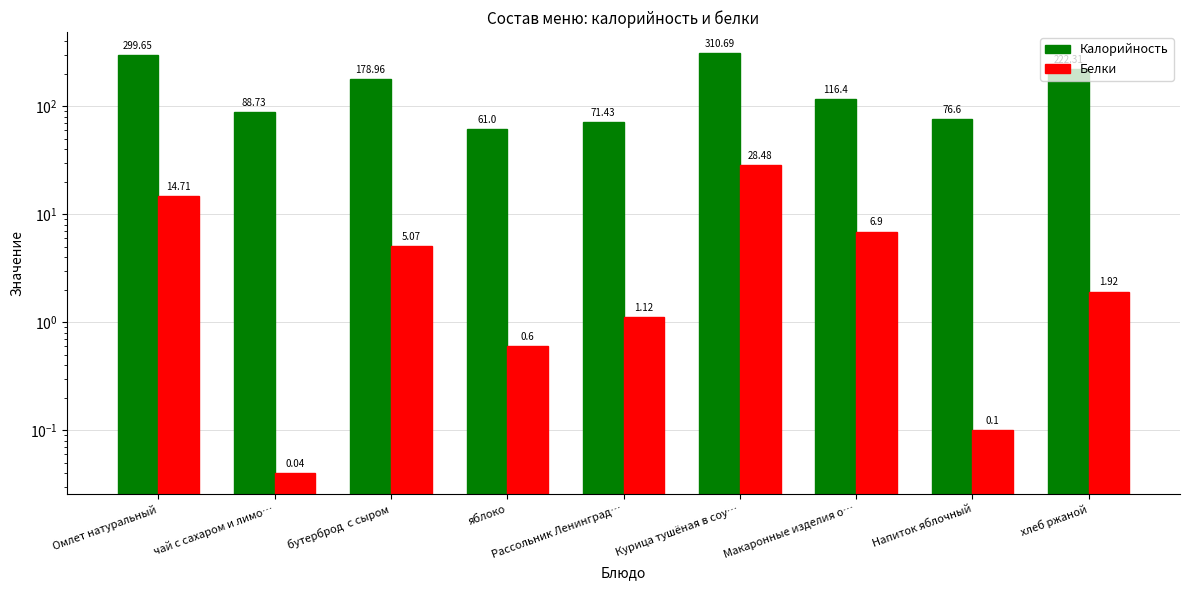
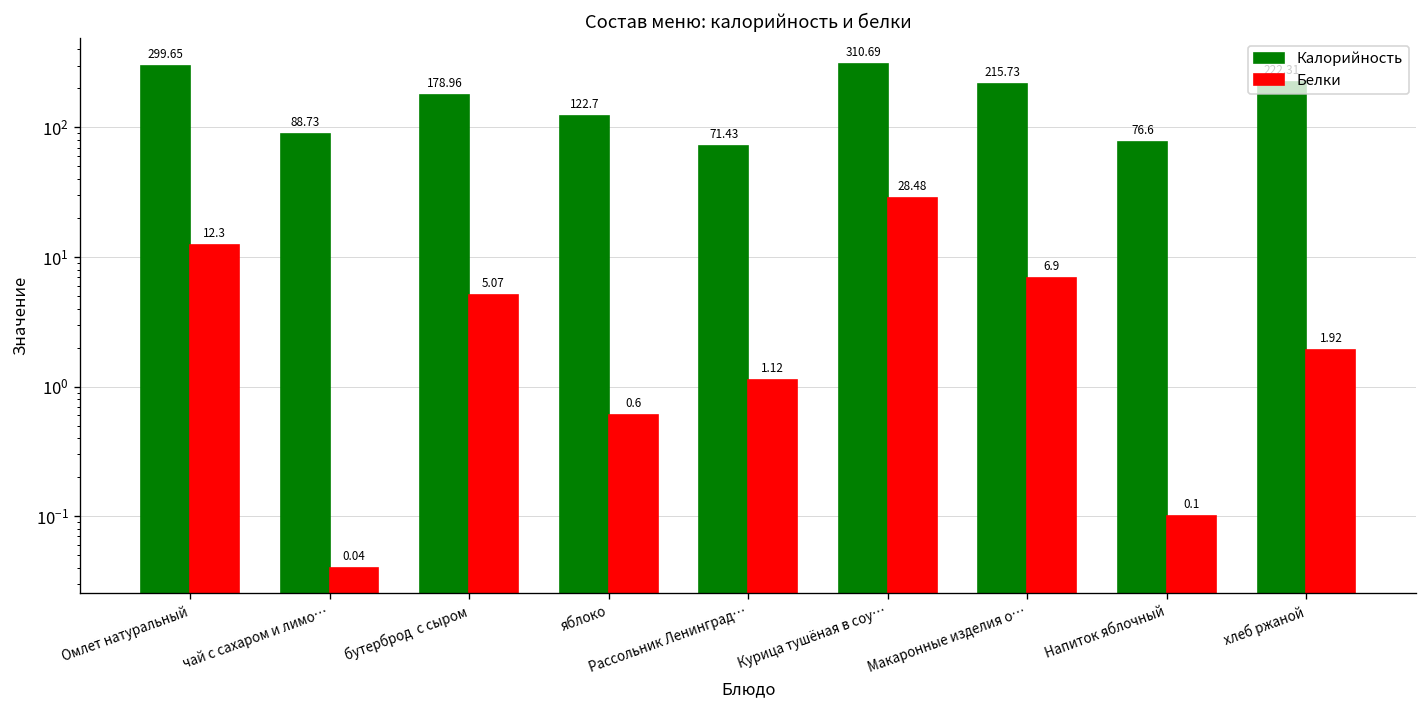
Белки, Омлет натуральный: 14.71 -> 12.3
Калорийность, яблоко: 61.0 -> 122.7
Калорийность, Макаронные изделия о…: 116.4 -> 215.73
